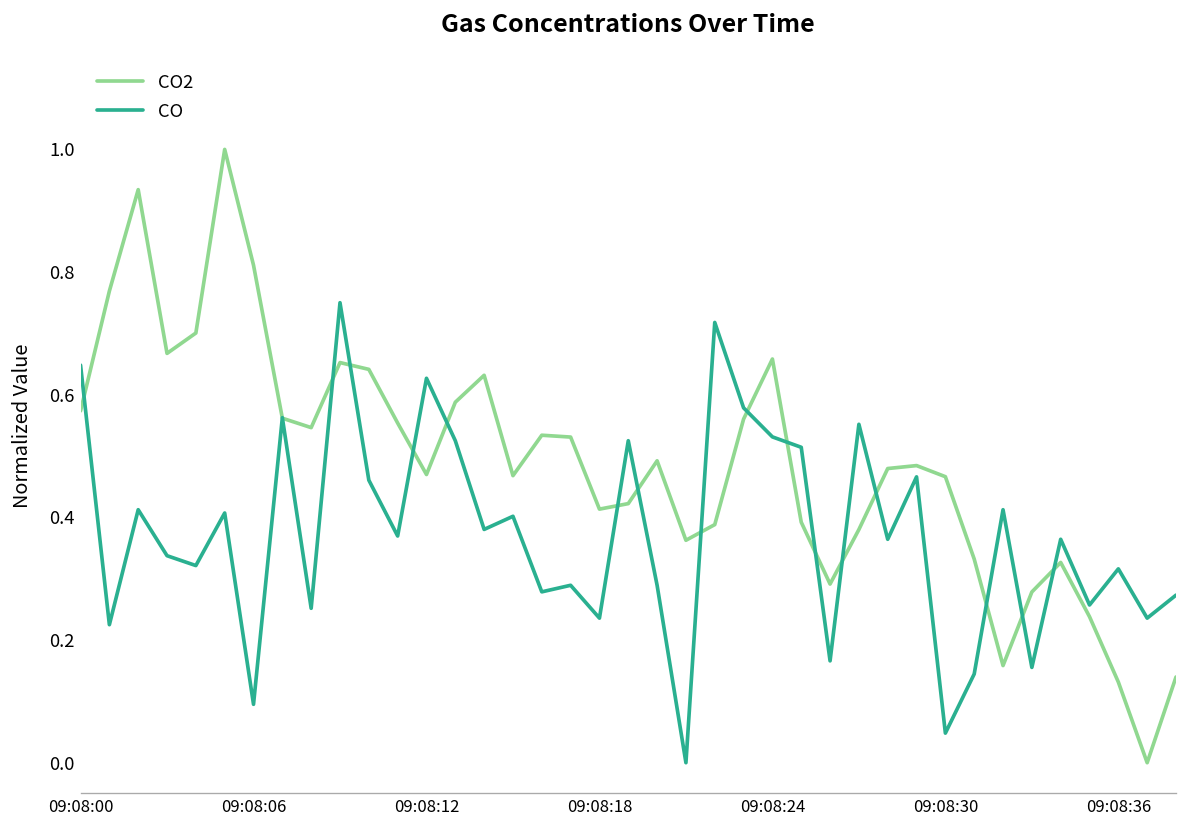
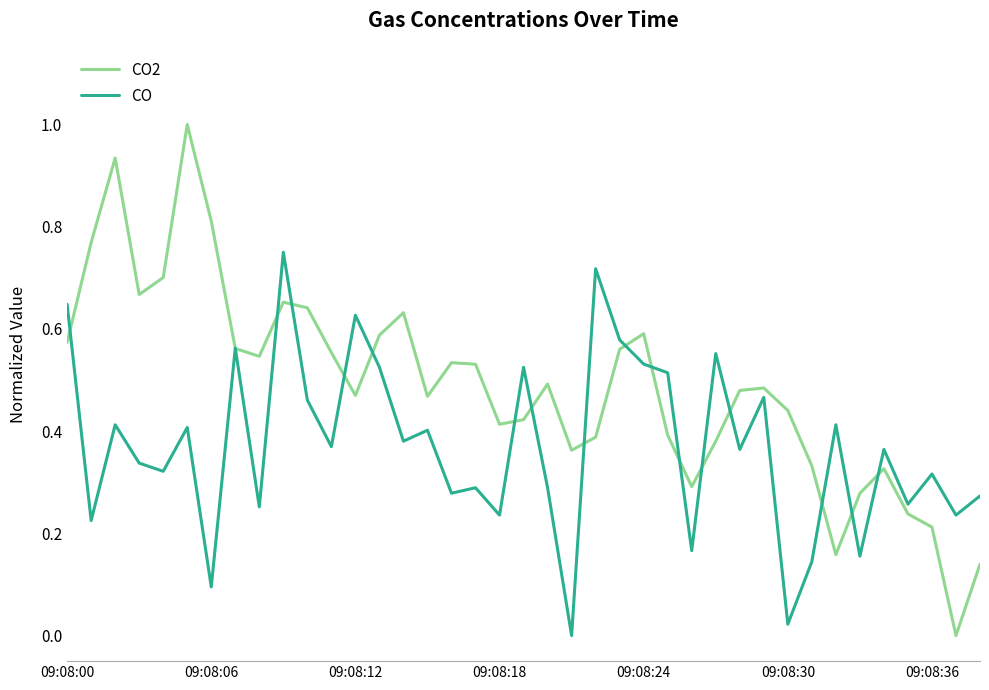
CO2, 09:08:24: 0.66 -> 0.59
CO2, 09:08:30: 0.47 -> 0.44
CO, 09:08:30: 0.05 -> 0.02
CO2, 09:08:36: 0.13 -> 0.21
